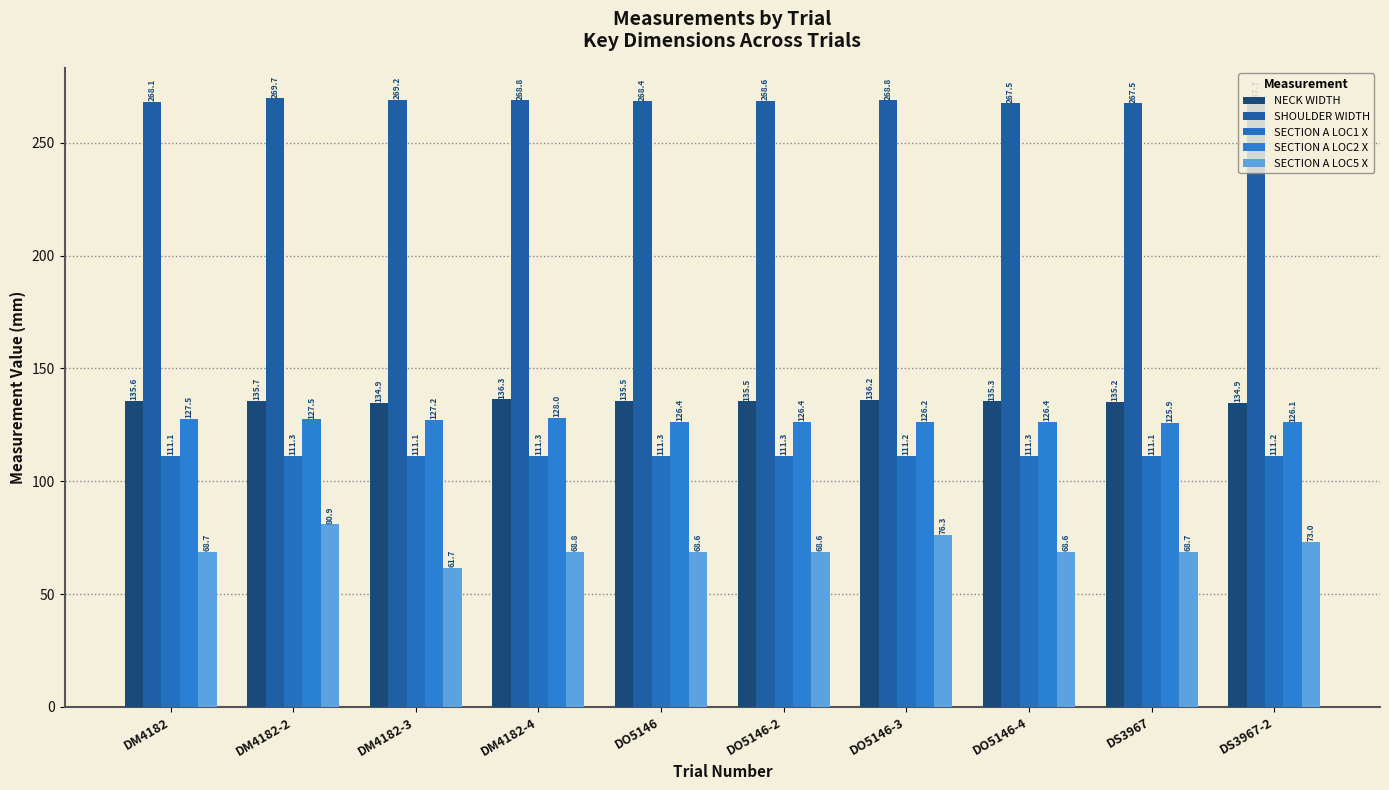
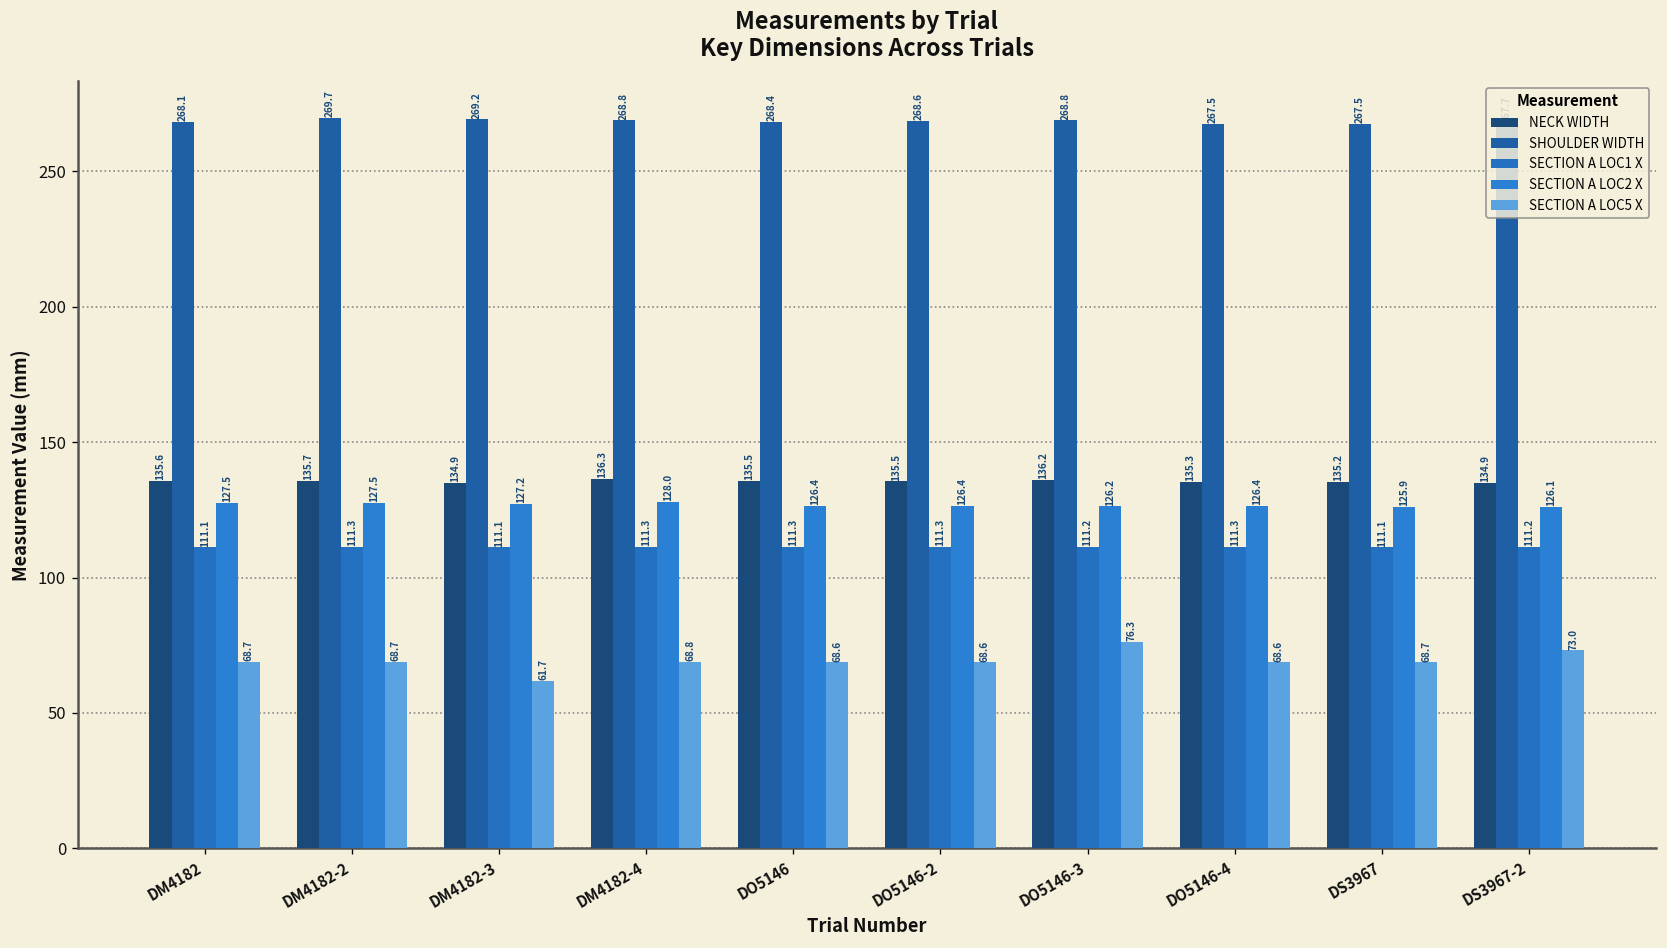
SECTION A LOC5 X, DM4182-2: 80.9 -> 68.7
